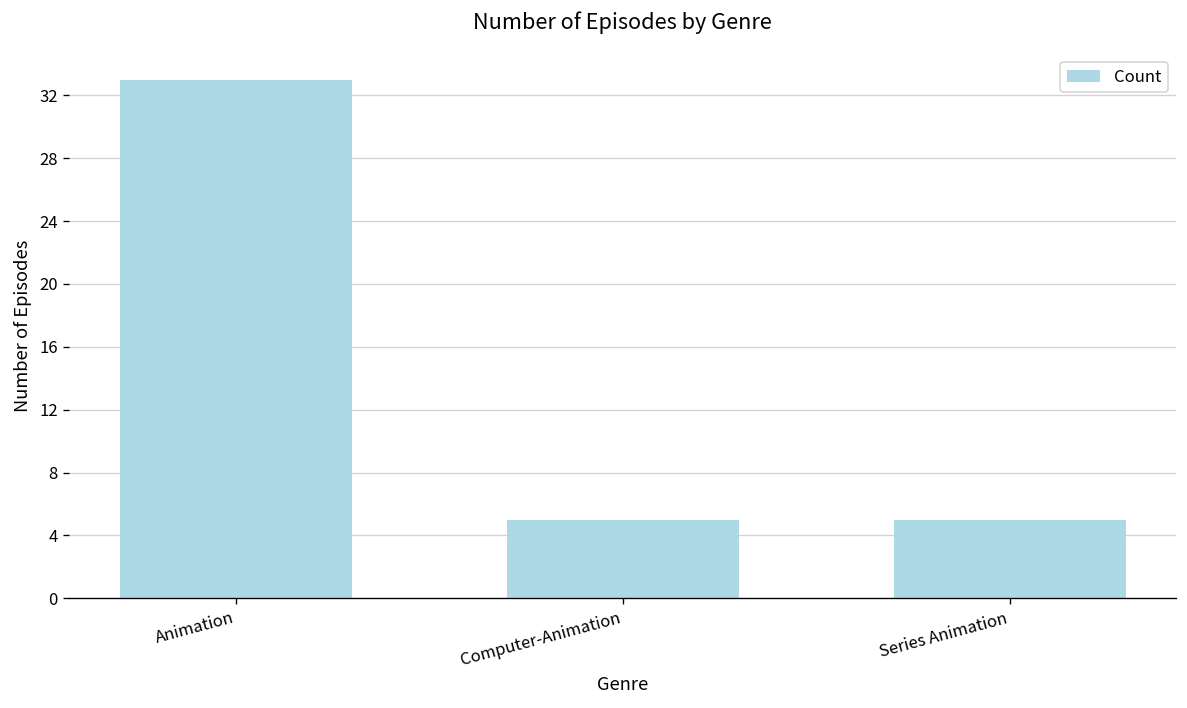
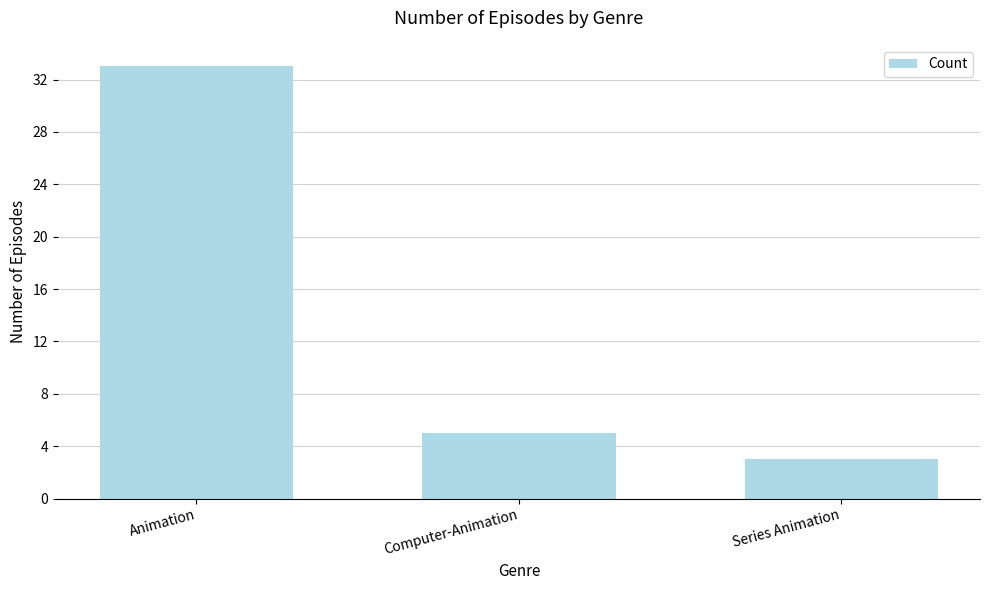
Series Animation: 5 -> 3
